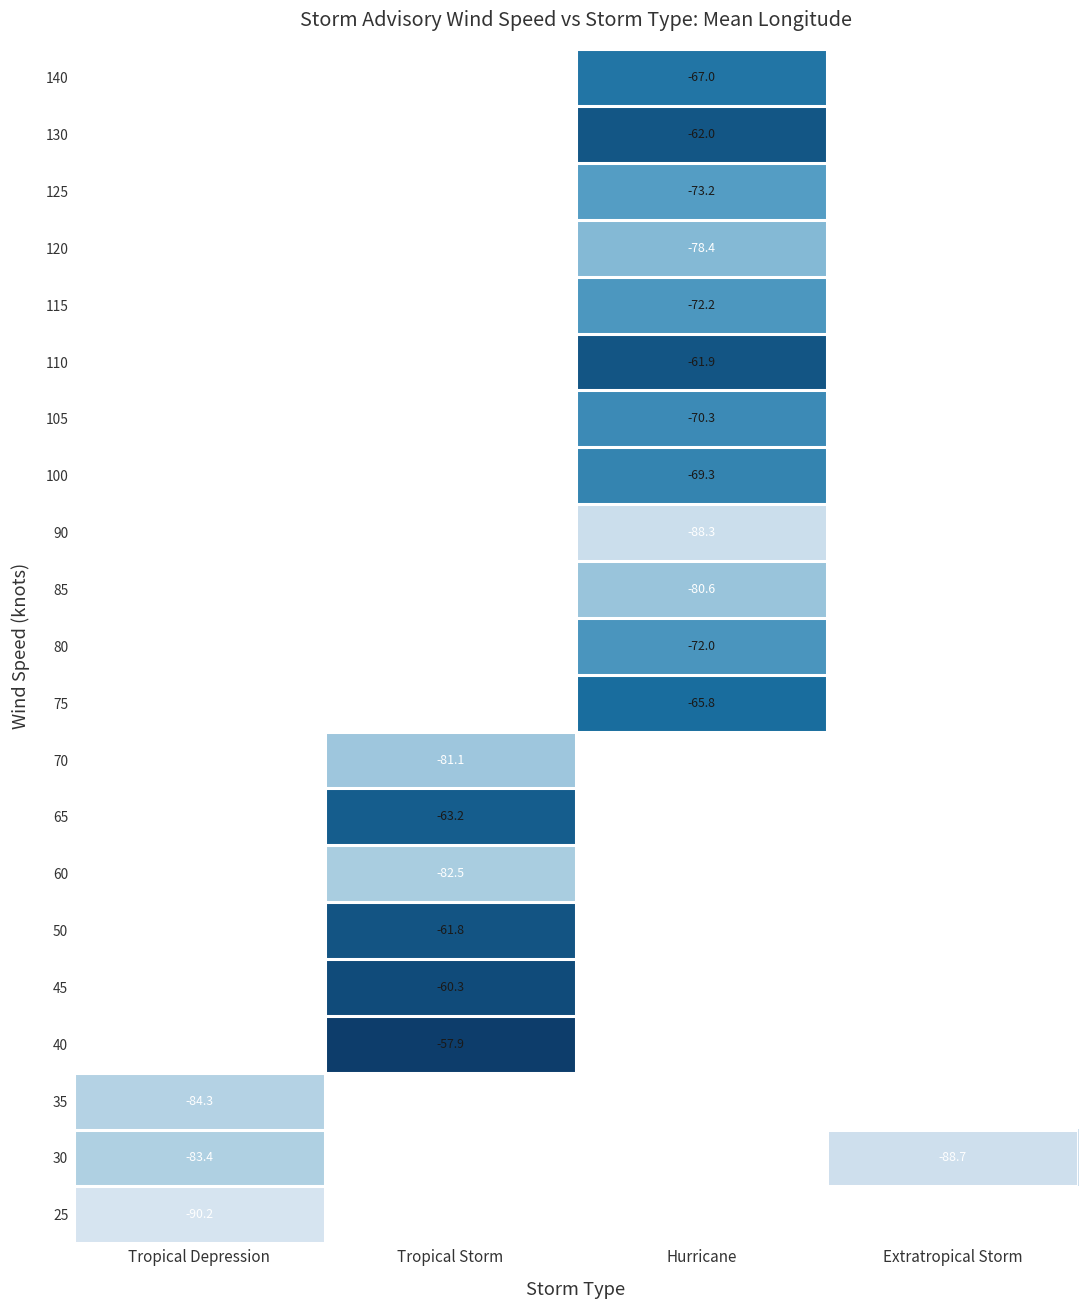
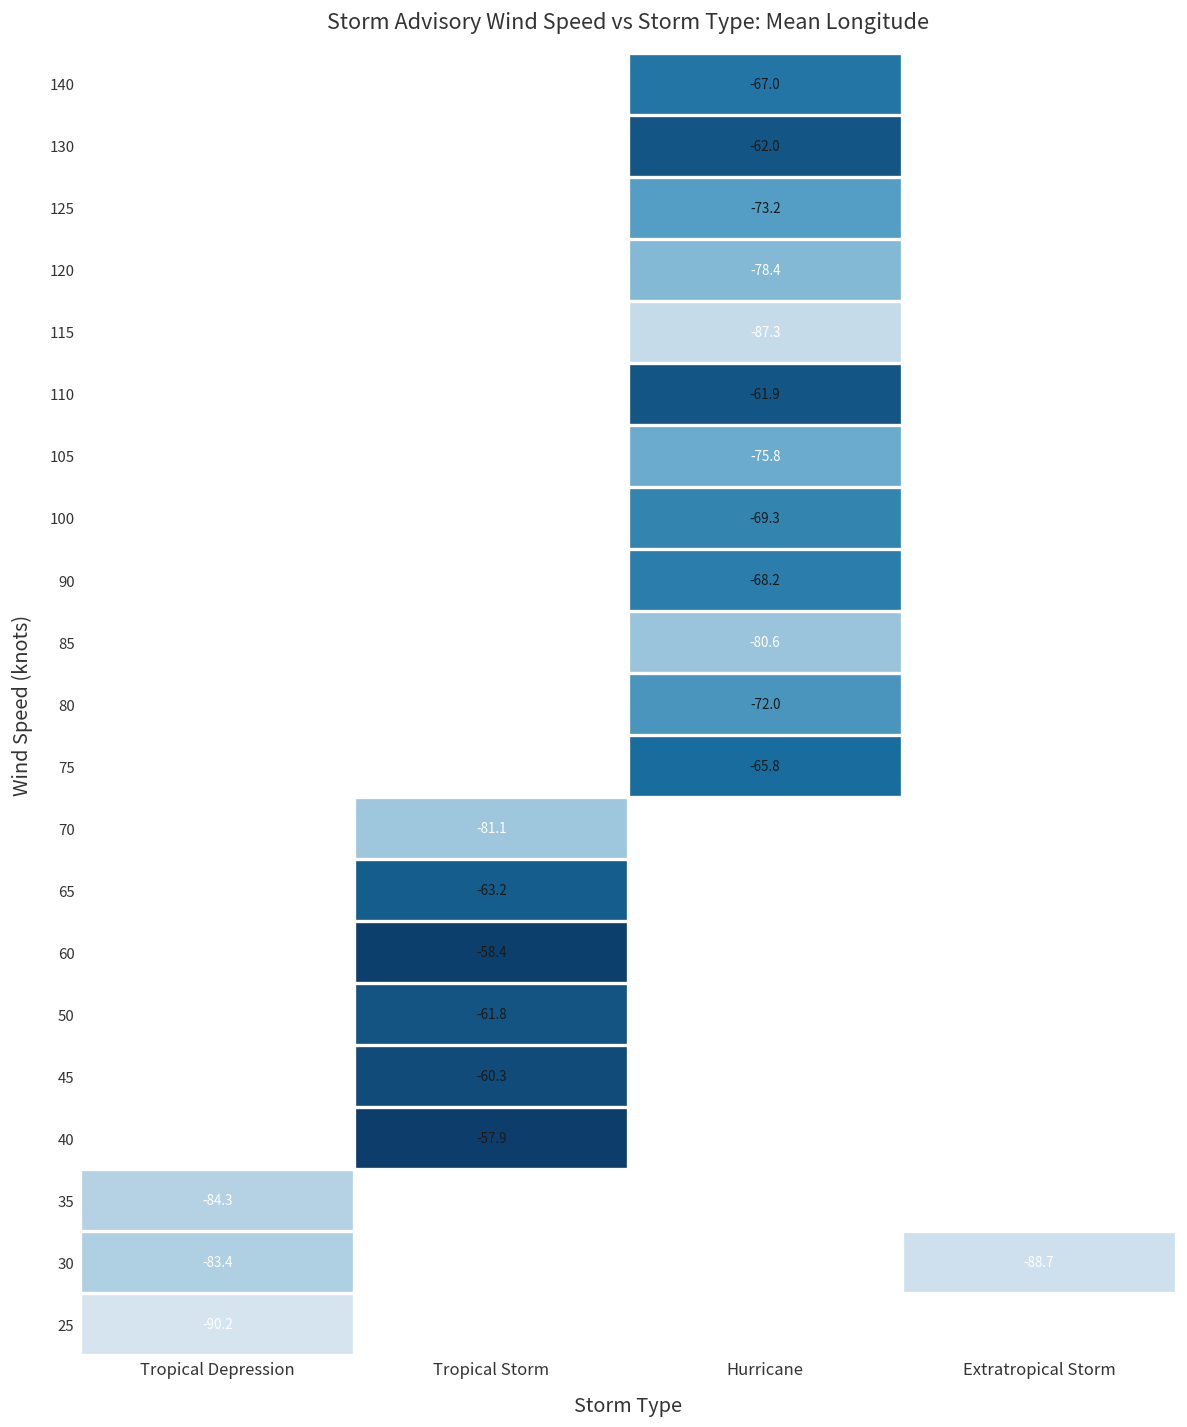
115, Hurricane: -72.2 -> -87.3
105, Hurricane: -70.3 -> -75.8
90, Hurricane: -88.3 -> -68.2
60, Tropical Storm: -82.5 -> -58.4
